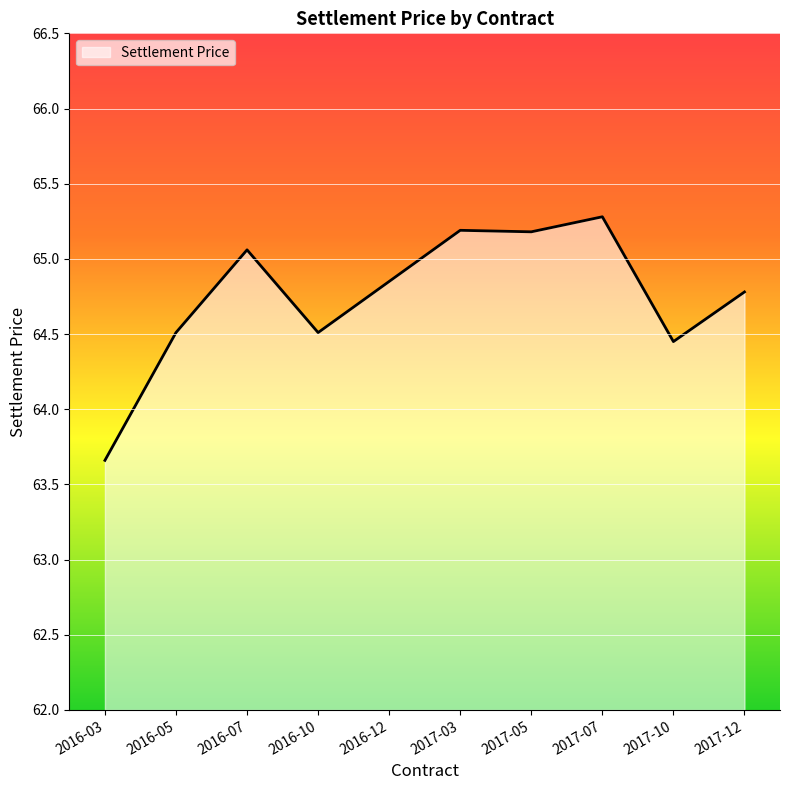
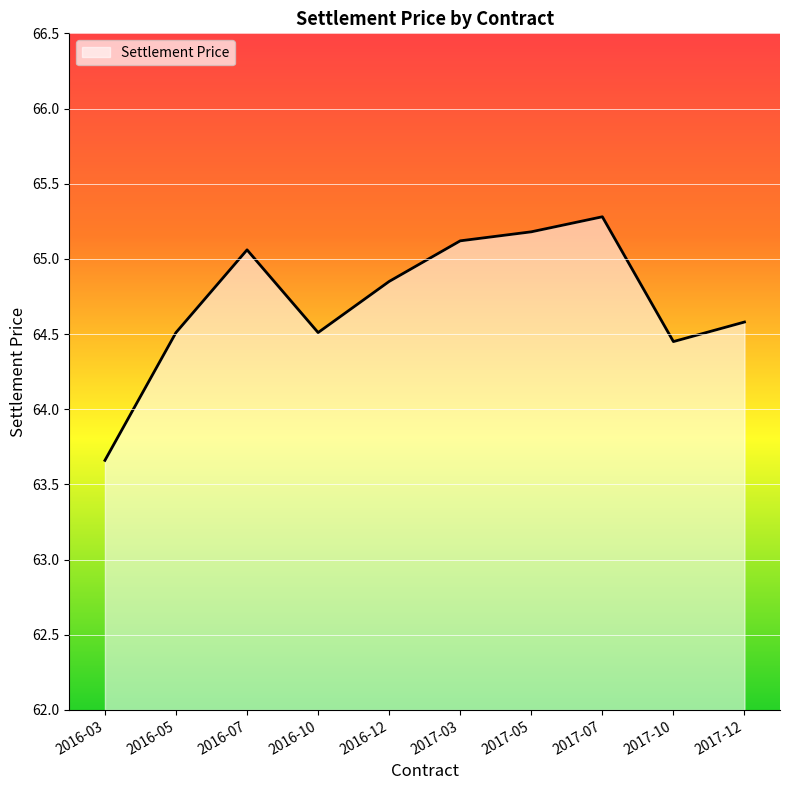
2017-03: 65.19 -> 65.12
2017-12: 64.78 -> 64.58
